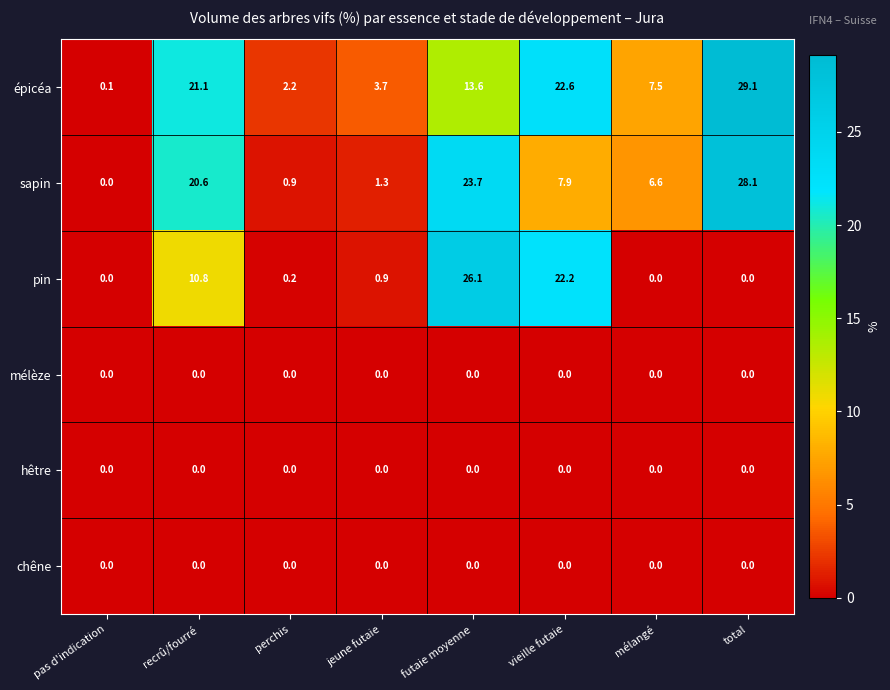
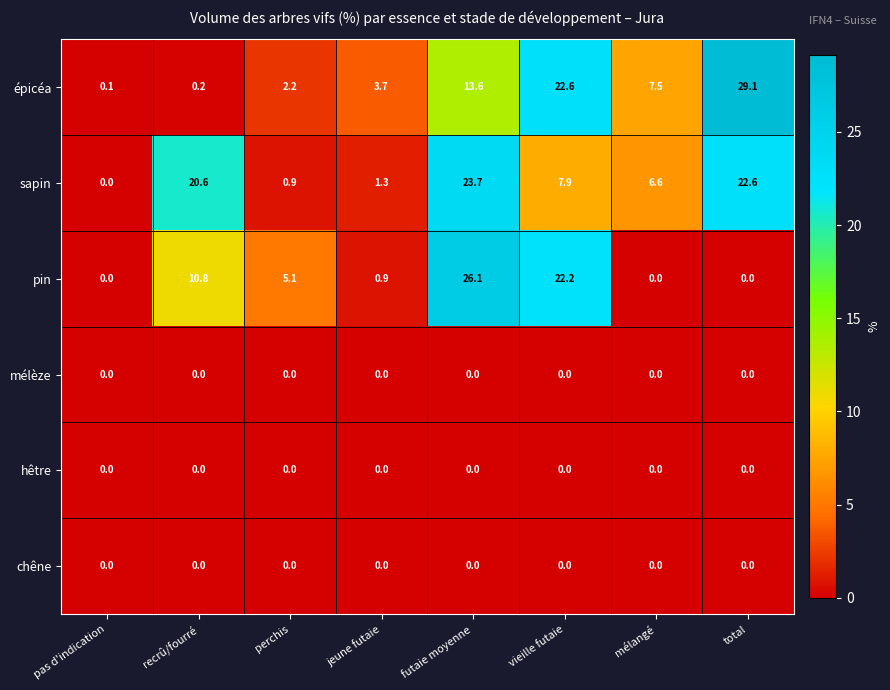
épicéa, recrû/fourré: 21.1 -> 0.2
sapin, total: 28.1 -> 22.6
pin, perchis: 0.2 -> 5.1
